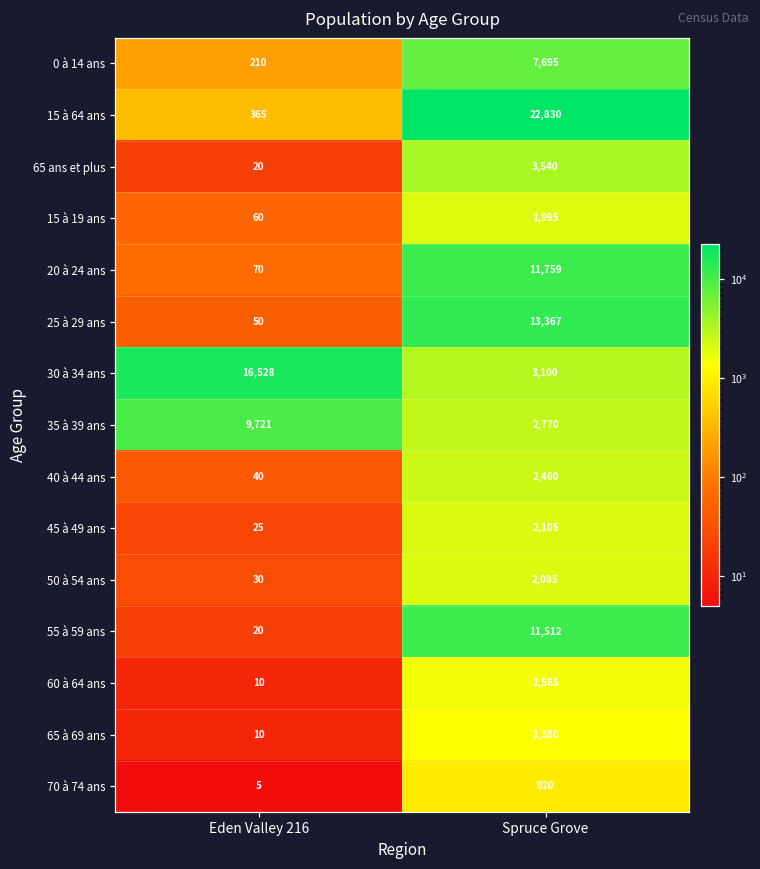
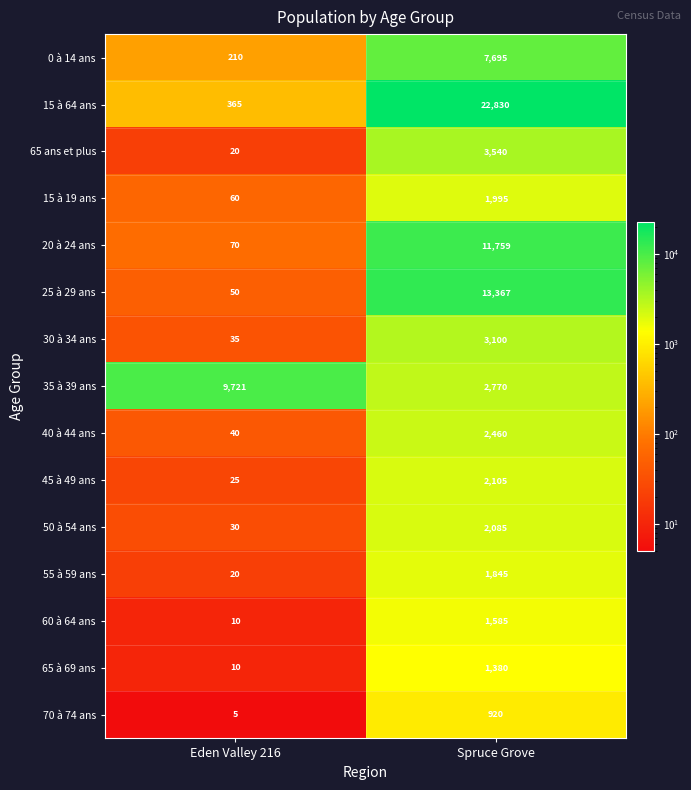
30 à 34 ans, Eden Valley 216: 16,528 -> 35
55 à 59 ans, Spruce Grove: 11,512 -> 1,845
